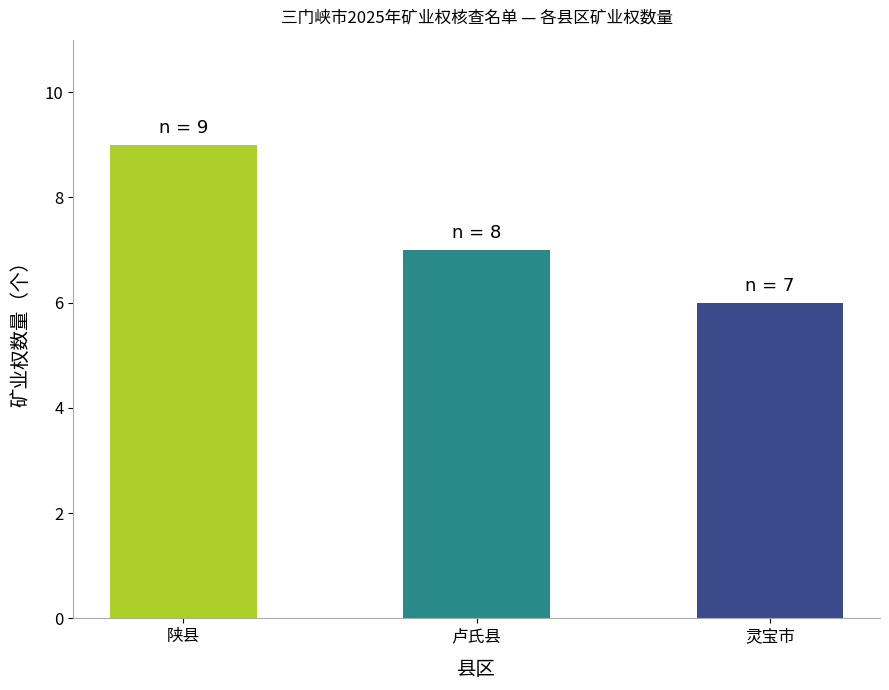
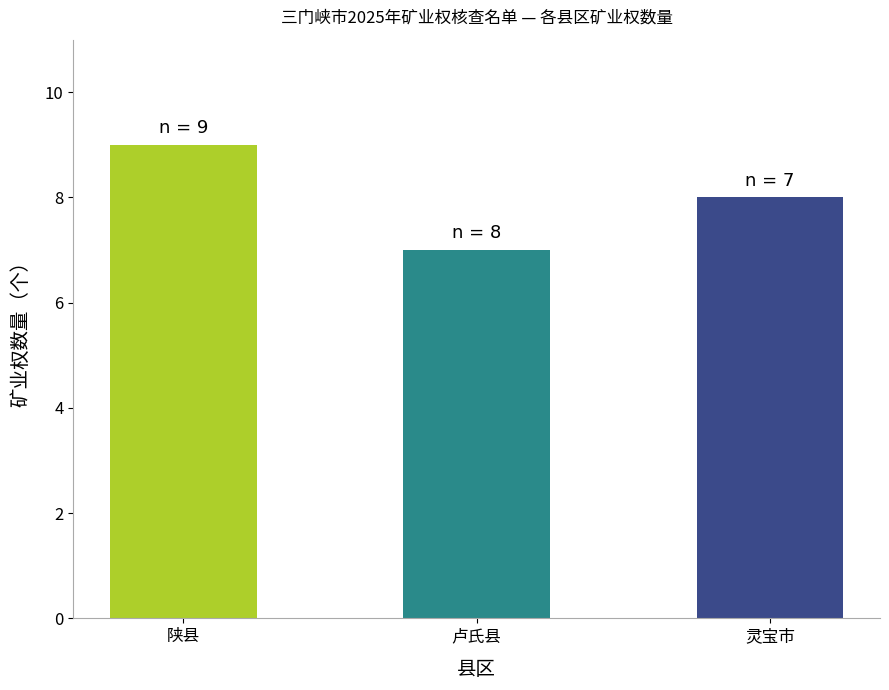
灵宝市: 6 -> 8
